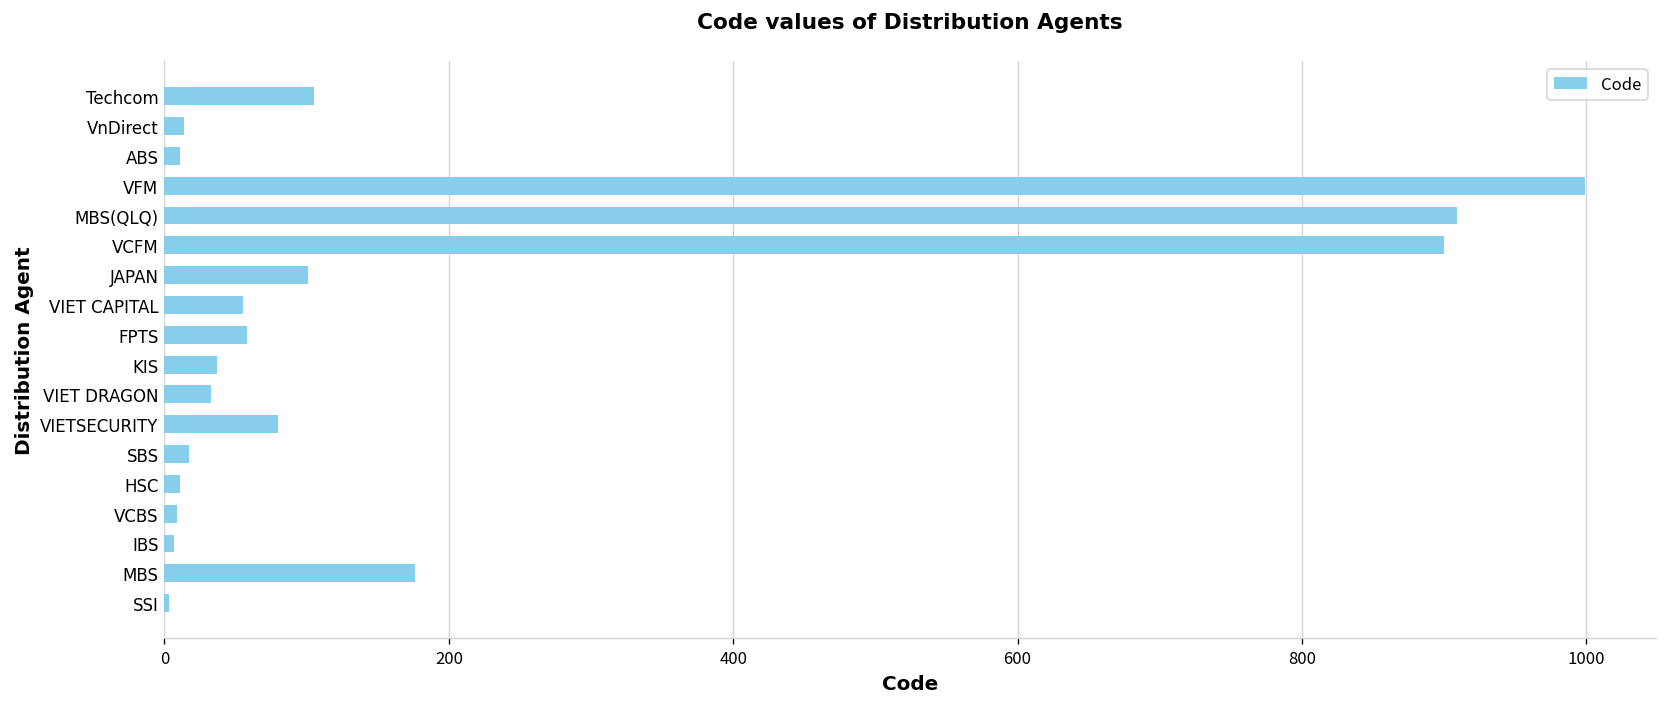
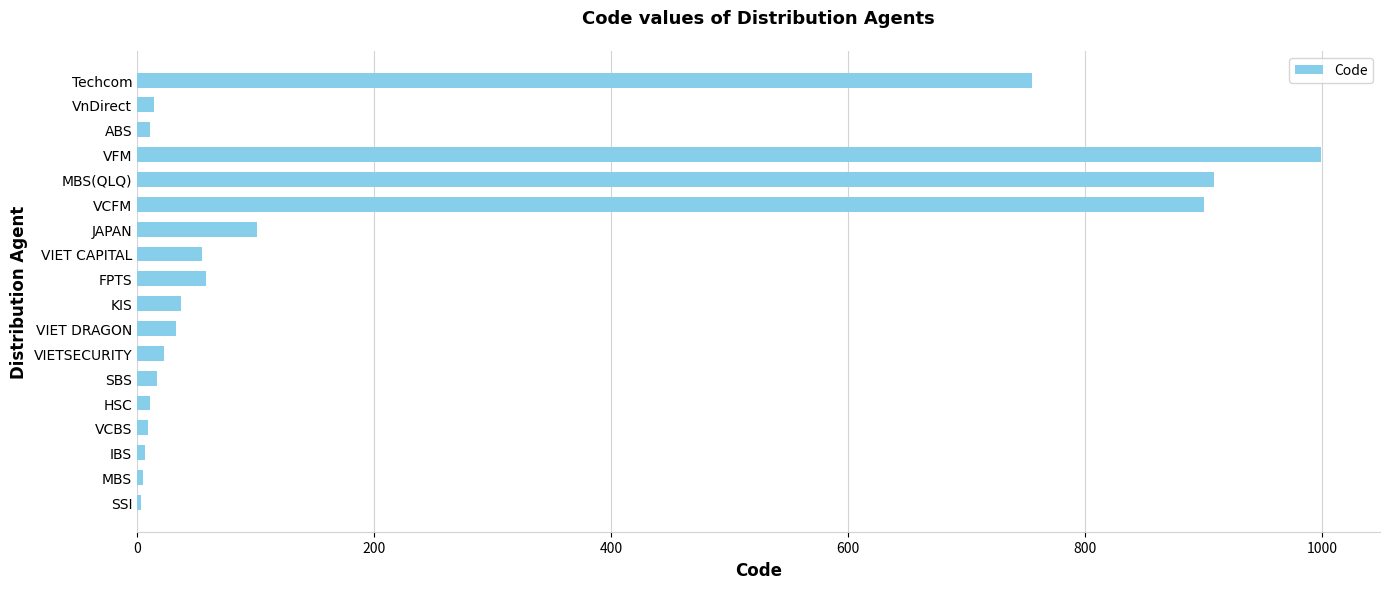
Techcom: 105 -> 755
VIETSECURITY: 80 -> 23
MBS: 176 -> 5
